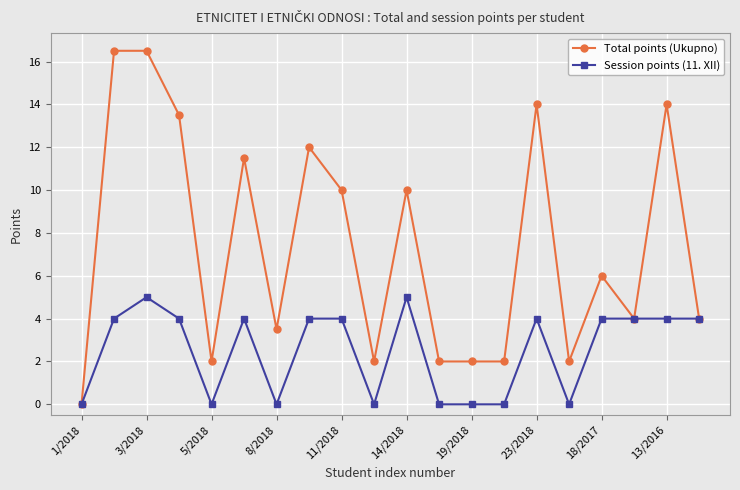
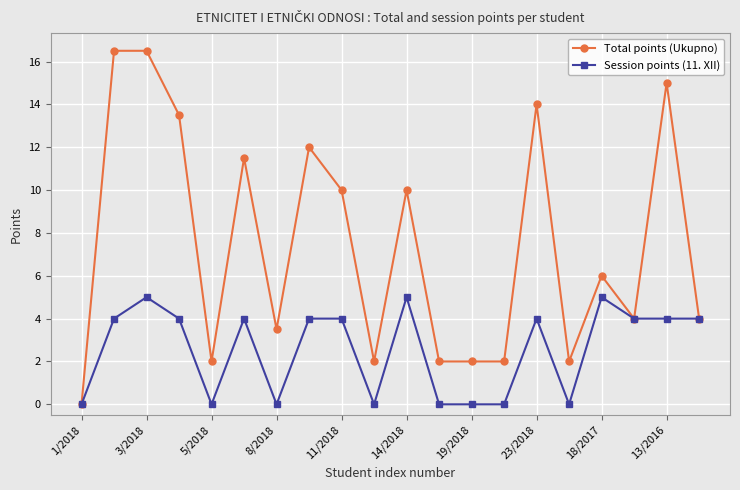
Session points (11. XII), 18/2017: 4 -> 5
Total points (Ukupno), 13/2016: 14 -> 15
